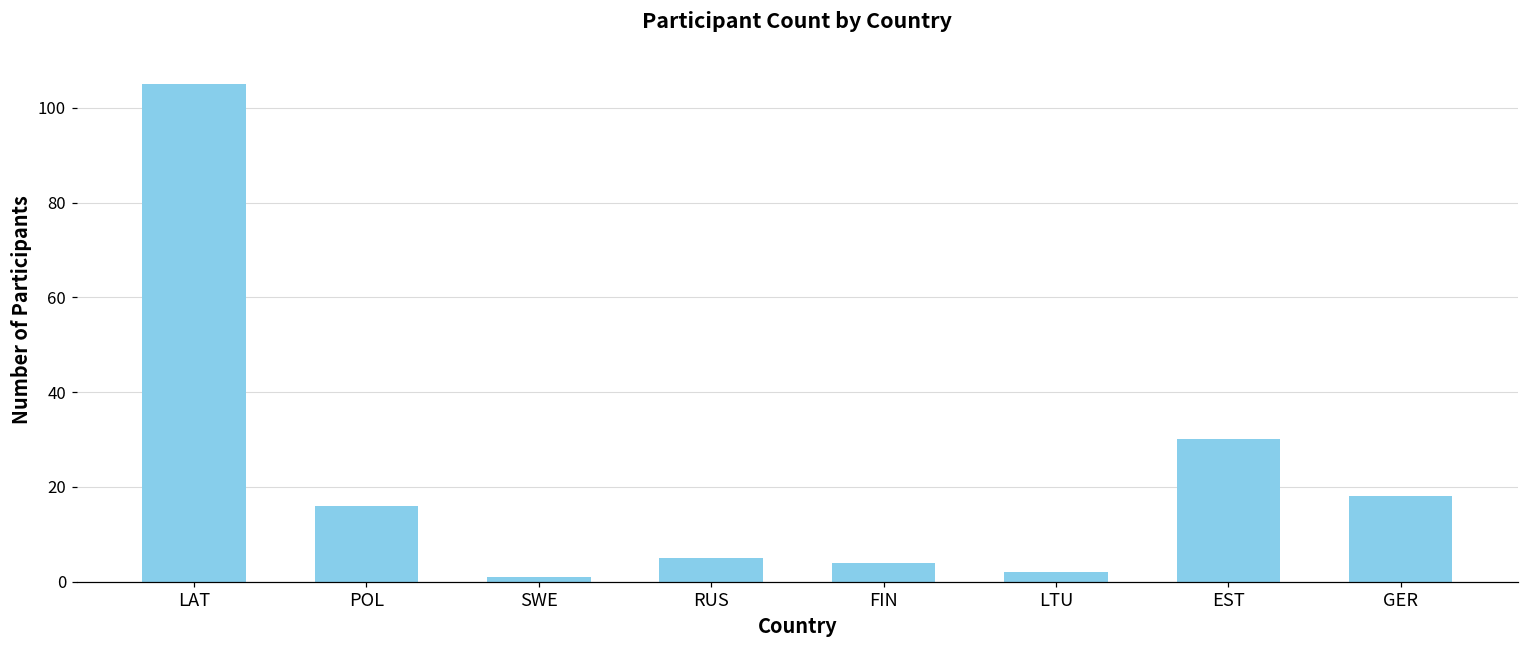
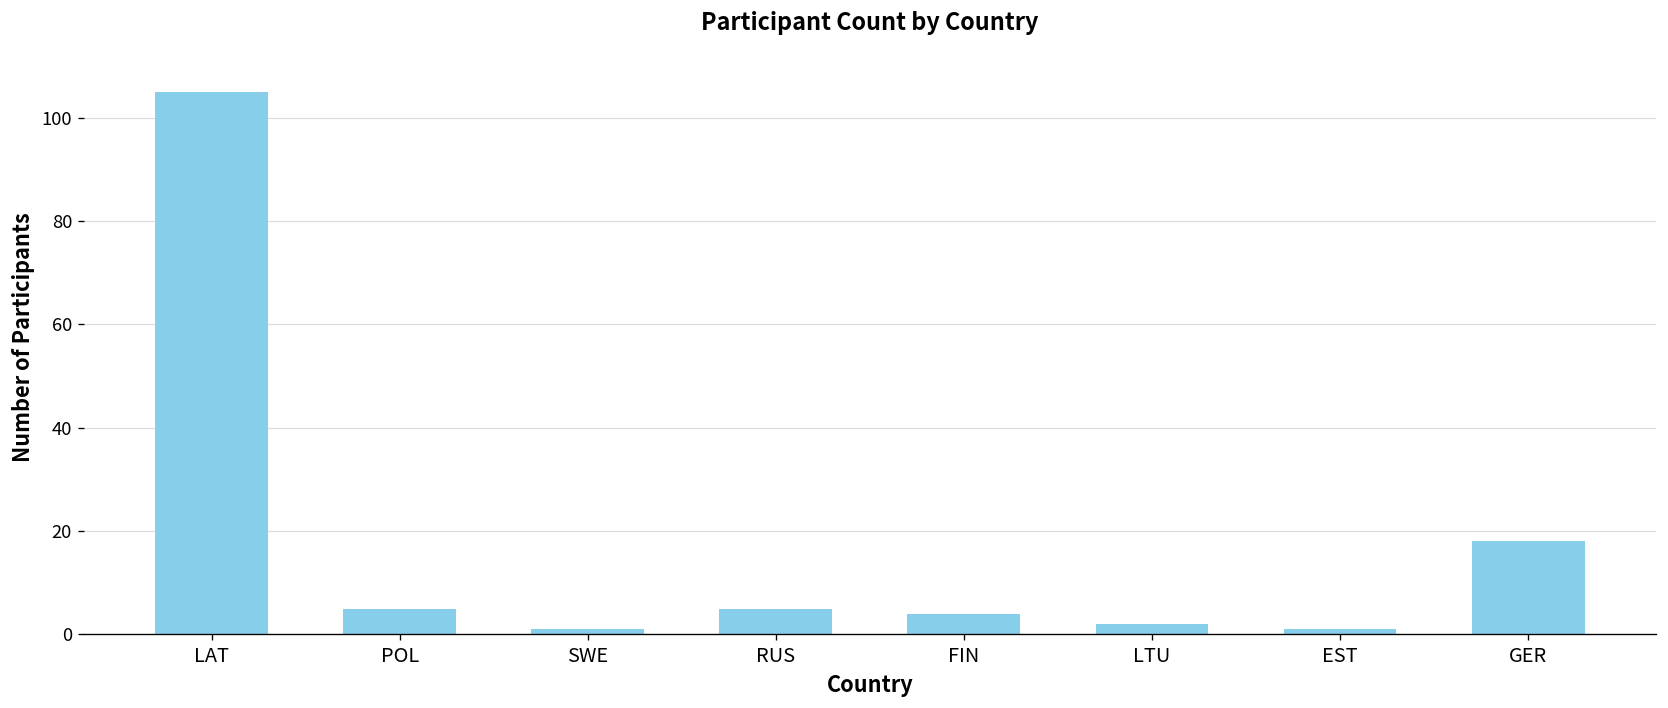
POL: 16 -> 5
EST: 30 -> 1
